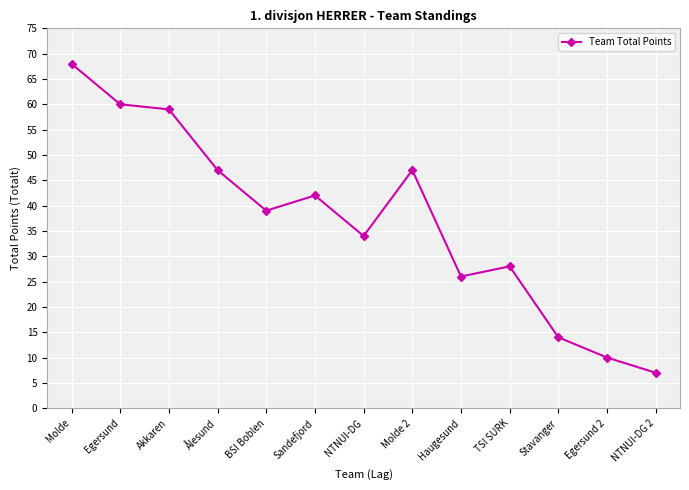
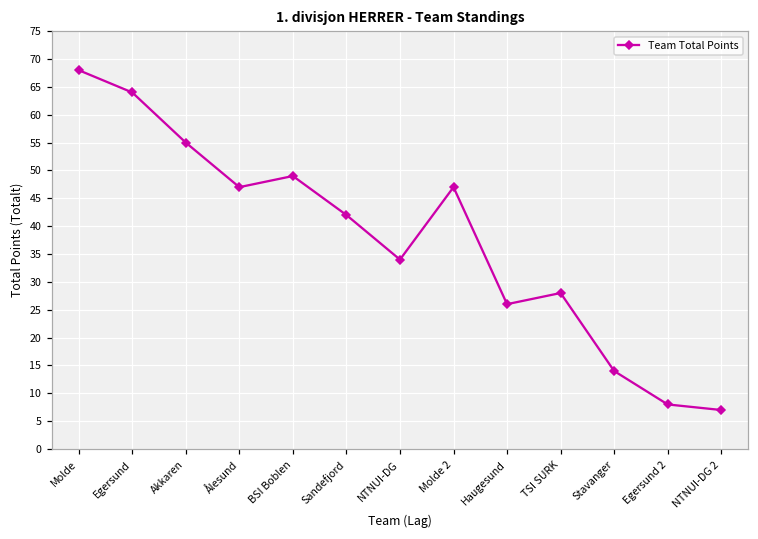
Egersund: 60 -> 64
Akkaren: 59 -> 55
BSI Boblen: 39 -> 49
Egersund 2: 10 -> 8
